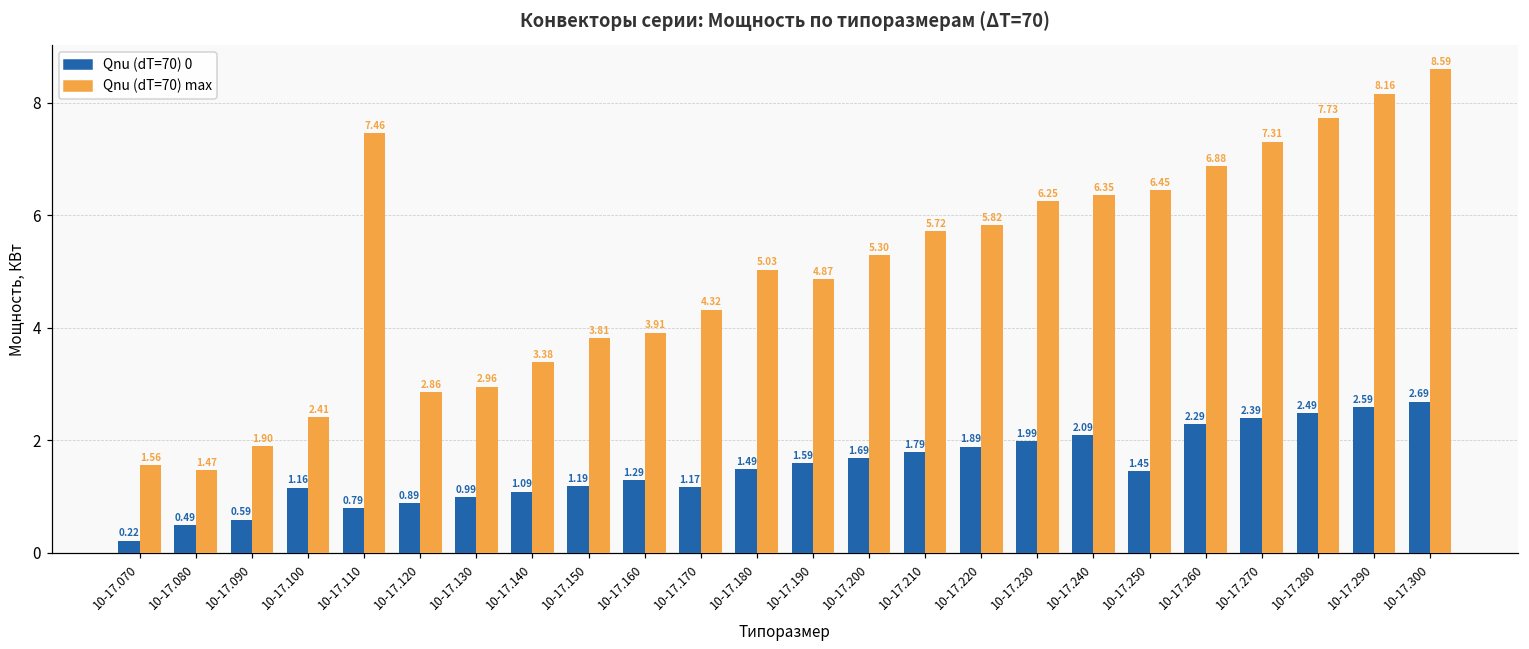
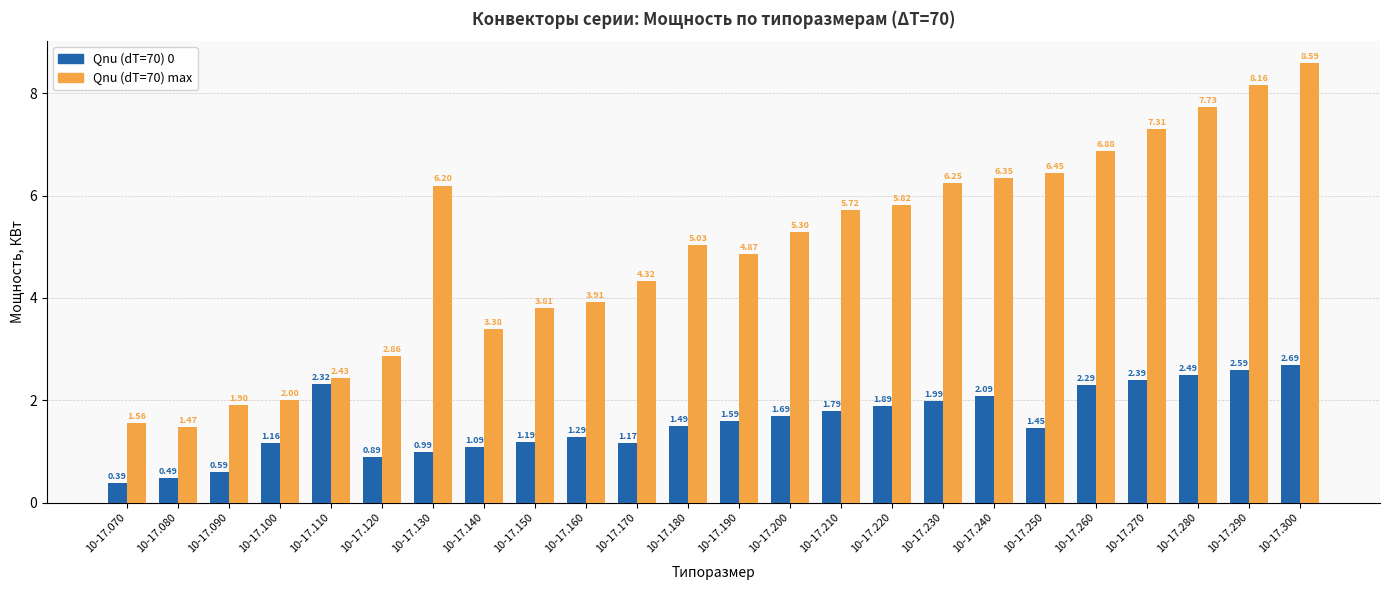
Qnu (dT=70) 0, 10-17.070: 0.22 -> 0.39
Qnu (dT=70) max, 10-17.100: 2.41 -> 2.00
Qnu (dT=70) 0, 10-17.110: 0.79 -> 2.32
Qnu (dT=70) max, 10-17.110: 7.46 -> 2.43
Qnu (dT=70) max, 10-17.130: 2.96 -> 6.20
